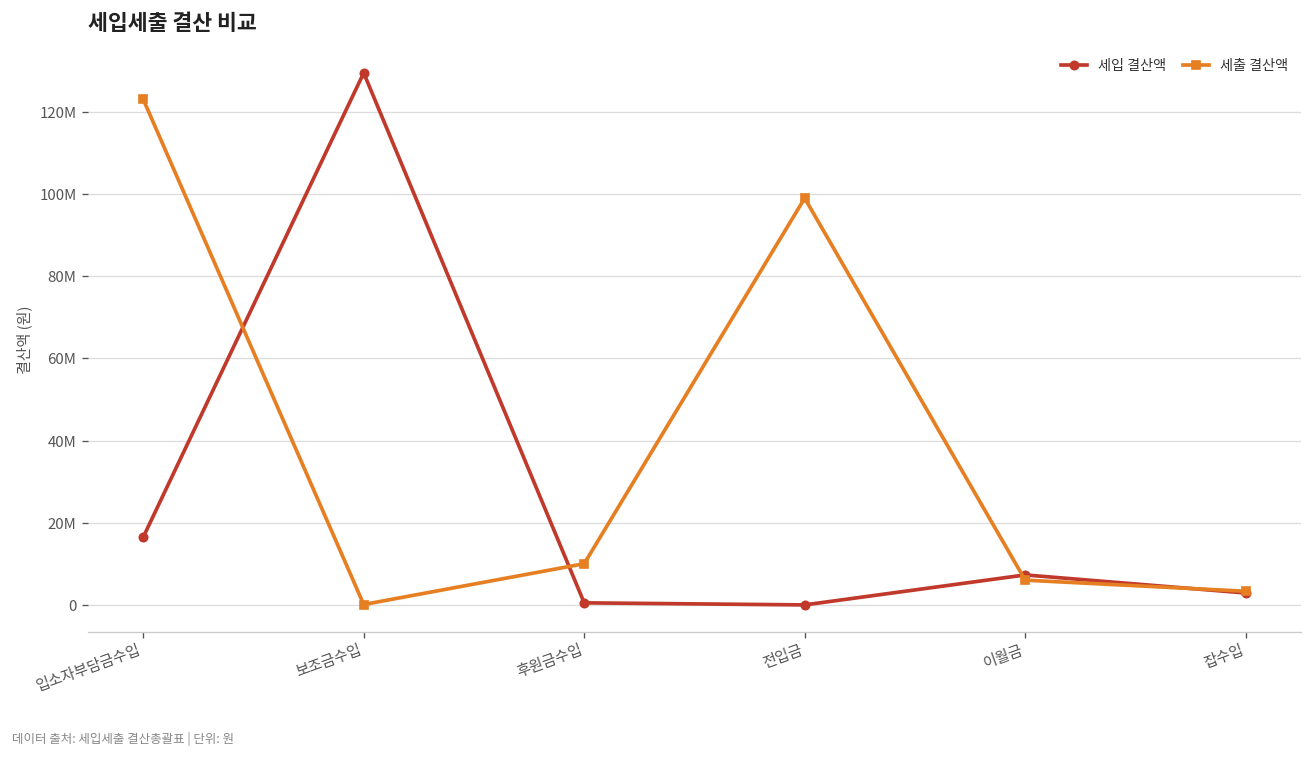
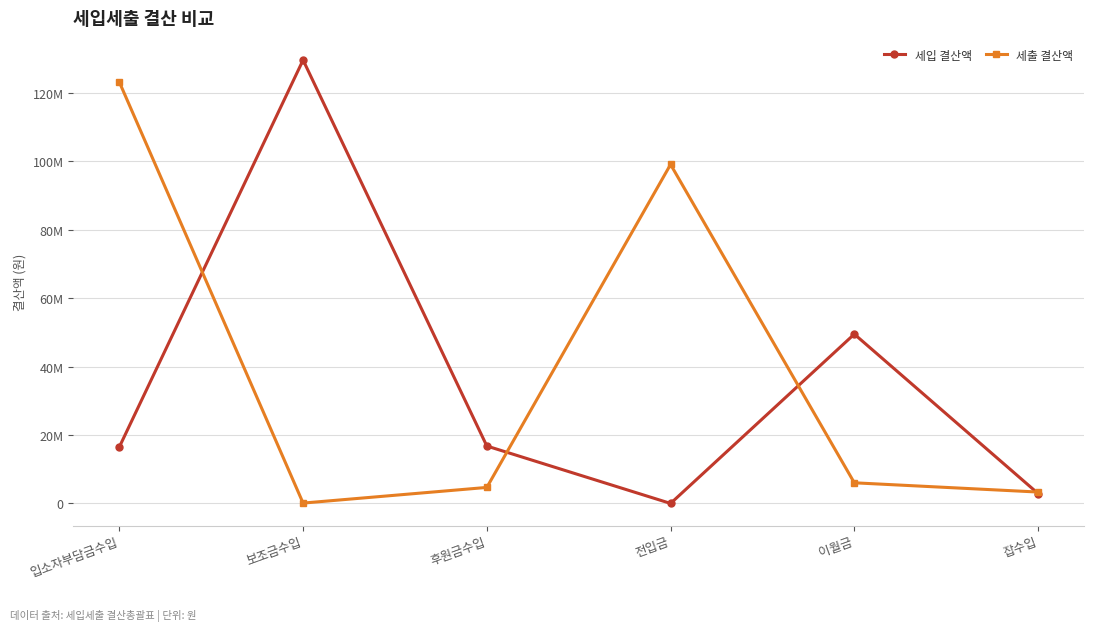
세입 결산액, 후원금수입: 1000000 -> 17000000
세출 결산액, 후원금수입: 10000000 -> 5000000
세입 결산액, 이월금: 7000000 -> 49000000
